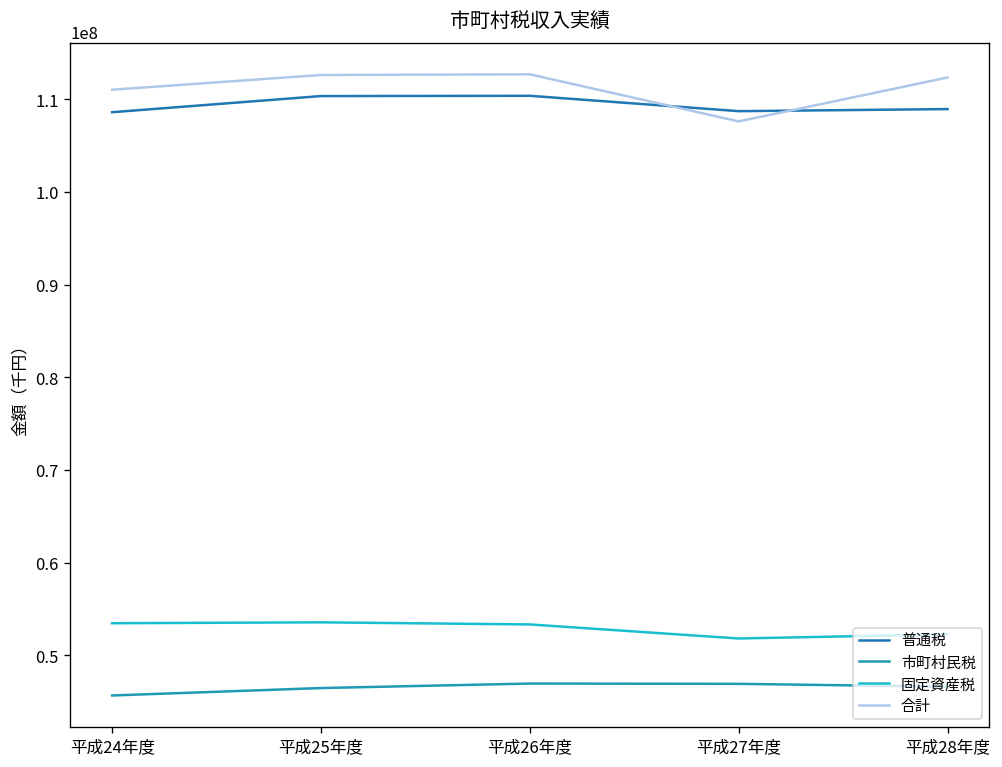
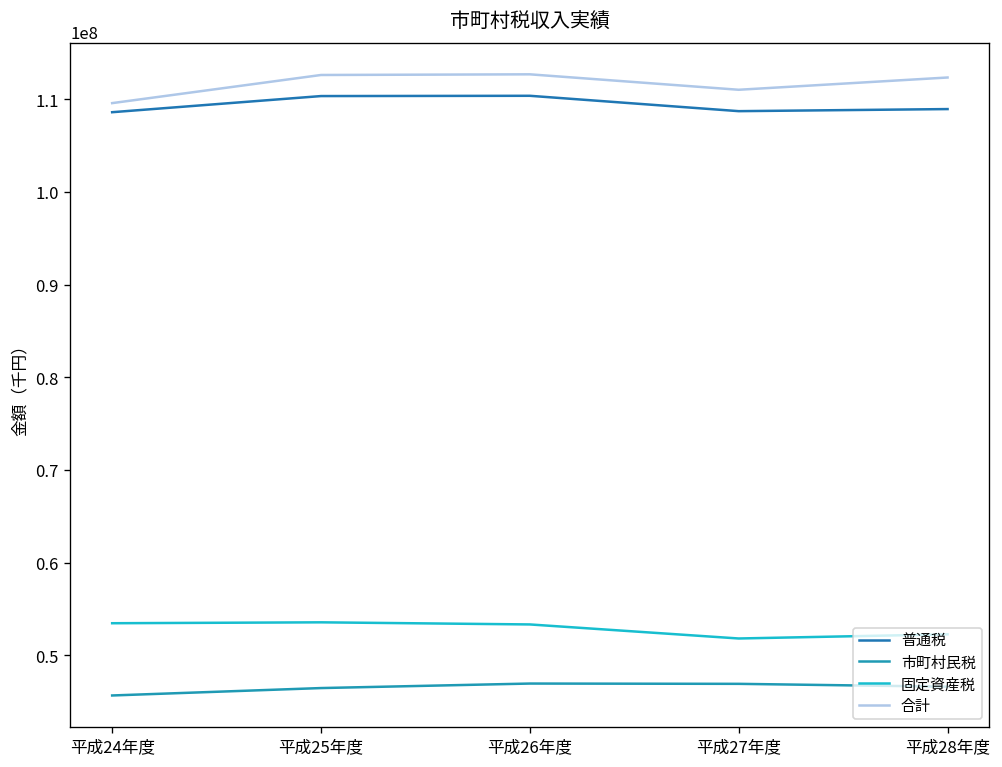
合計, 平成24年度: 111000000 -> 110000000
合計, 平成27年度: 108000000 -> 111000000
